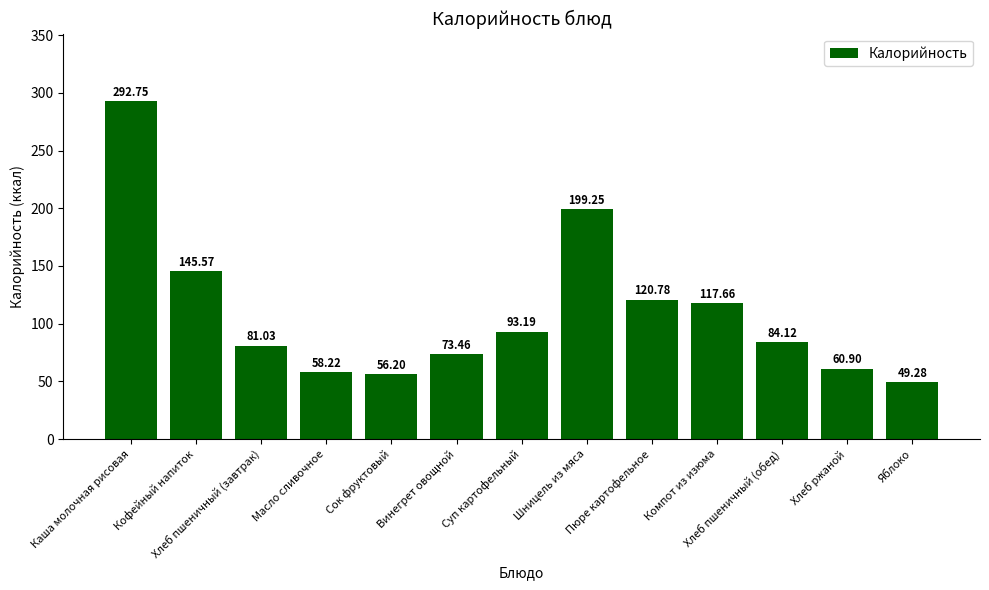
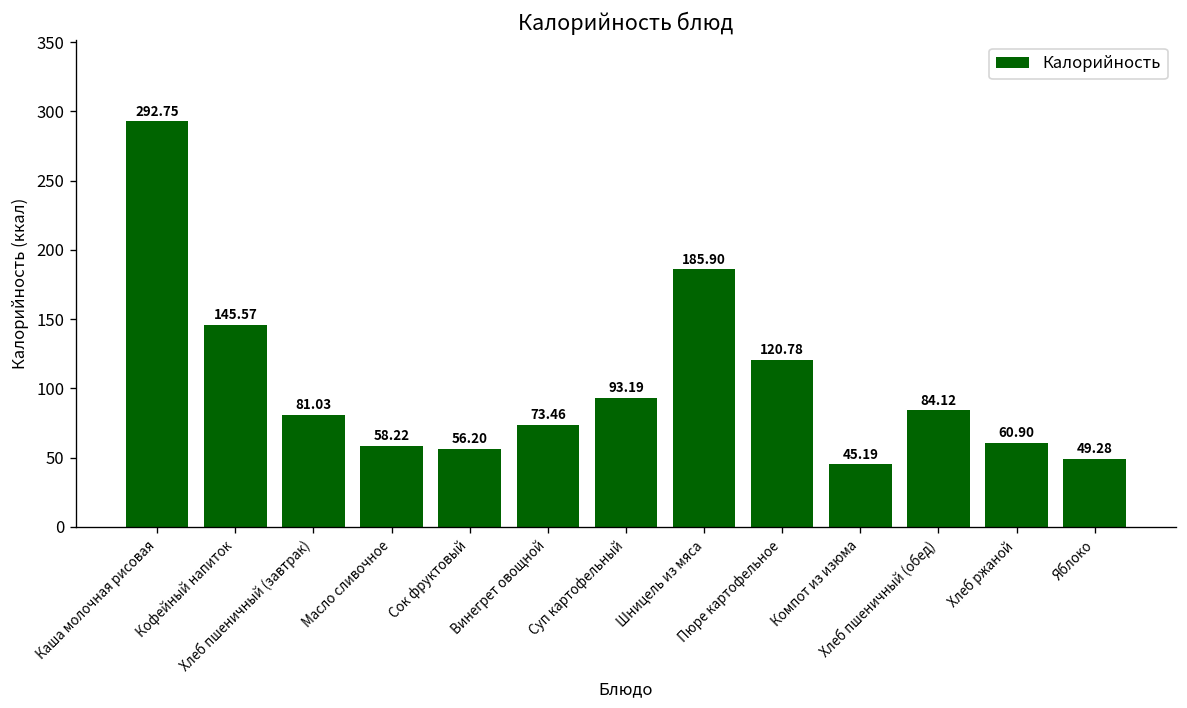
Шницель из мяса: 199.25 -> 185.90
Компот из изюма: 117.66 -> 45.19
